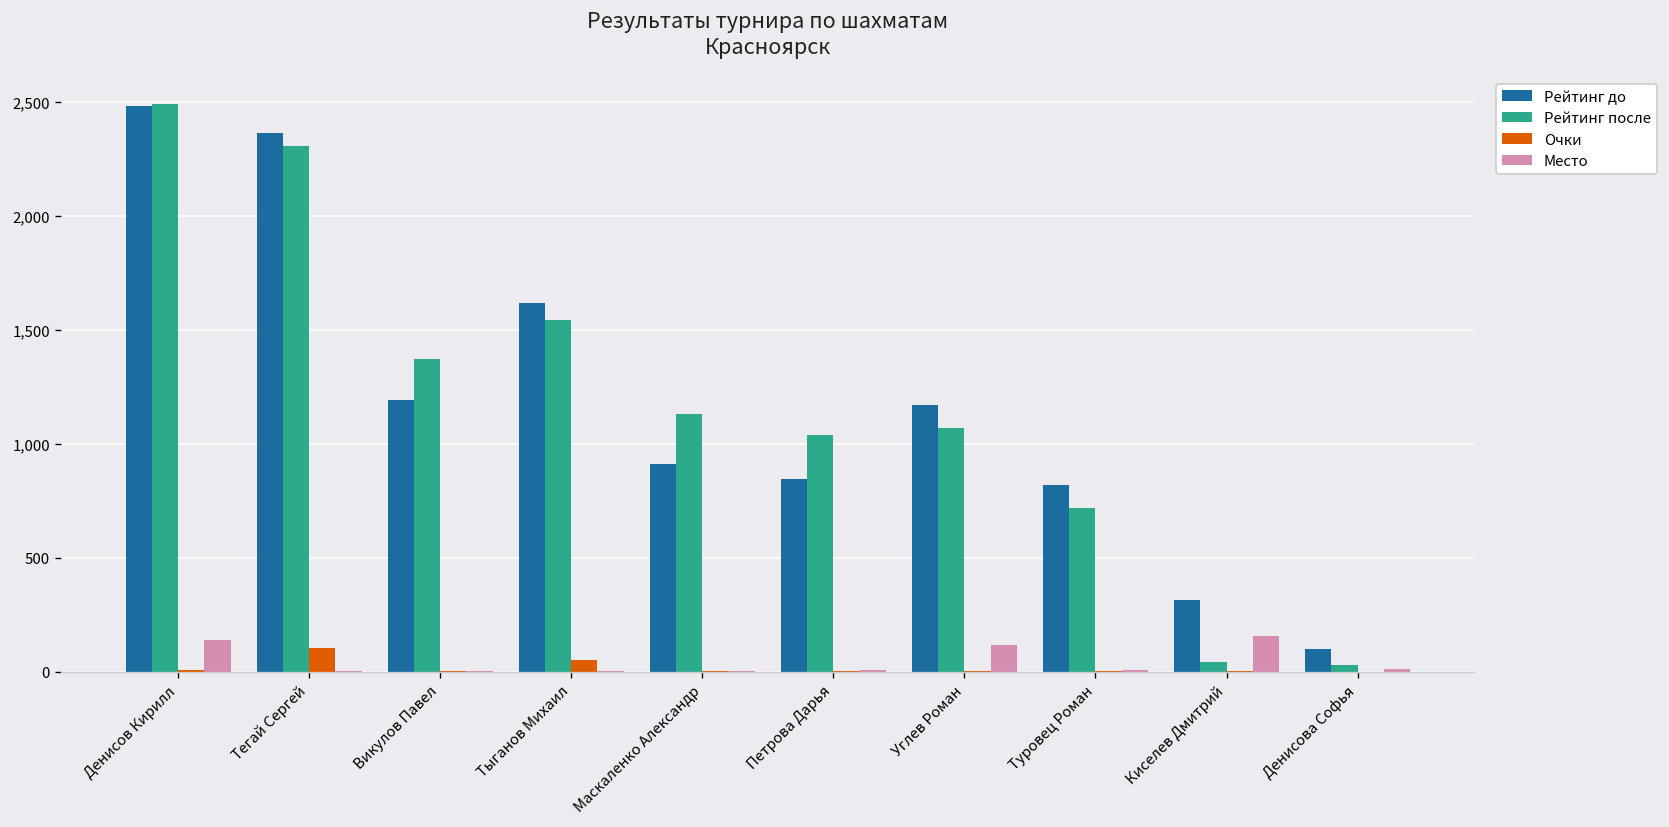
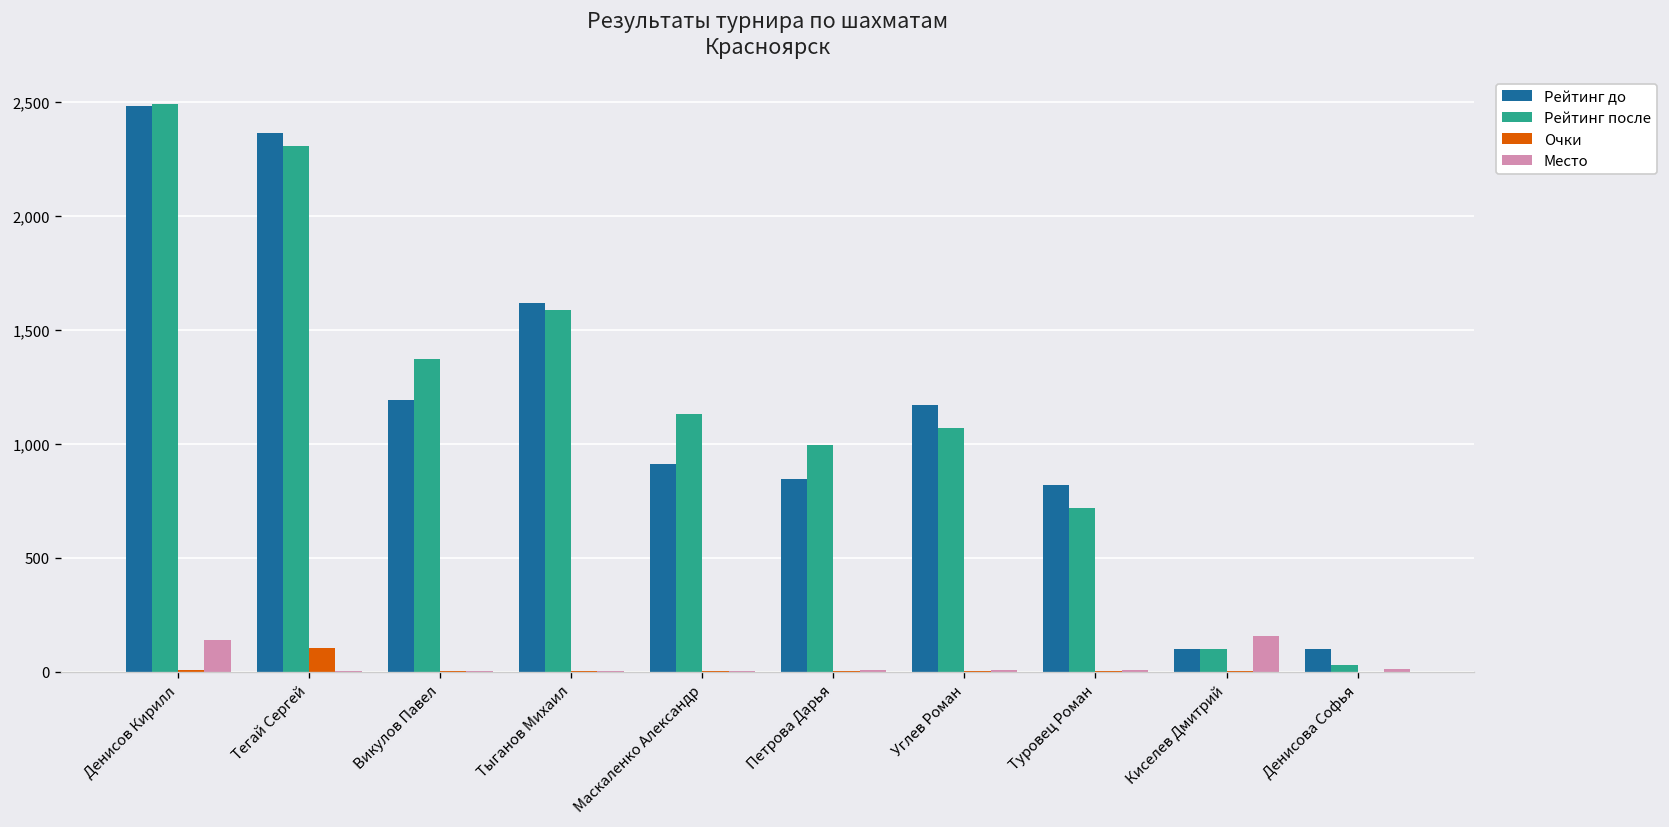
Рейтинг после, Тыганов Михаил: 1,540 -> 1,590
Очки, Тыганов Михаил: 50 -> 0
Рейтинг после, Петрова Дарья: 1,040 -> 1,000
Место, Углев Роман: 120 -> 10
Рейтинг до, Киселев Дмитрий: 310 -> 100
Рейтинг после, Киселев Дмитрий: 40 -> 100
